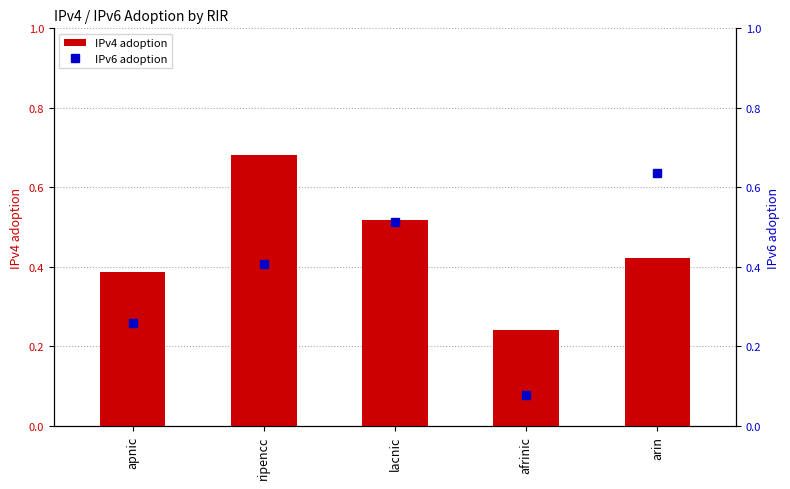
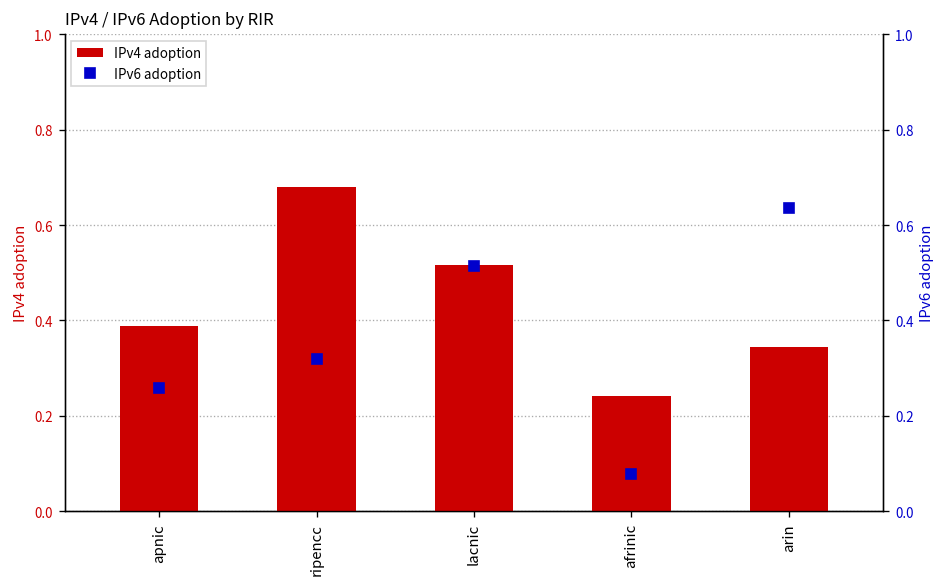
IPv4 adoption, arin: 0.42 -> 0.35
IPv6 adoption, ripencc: 0.41 -> 0.32
